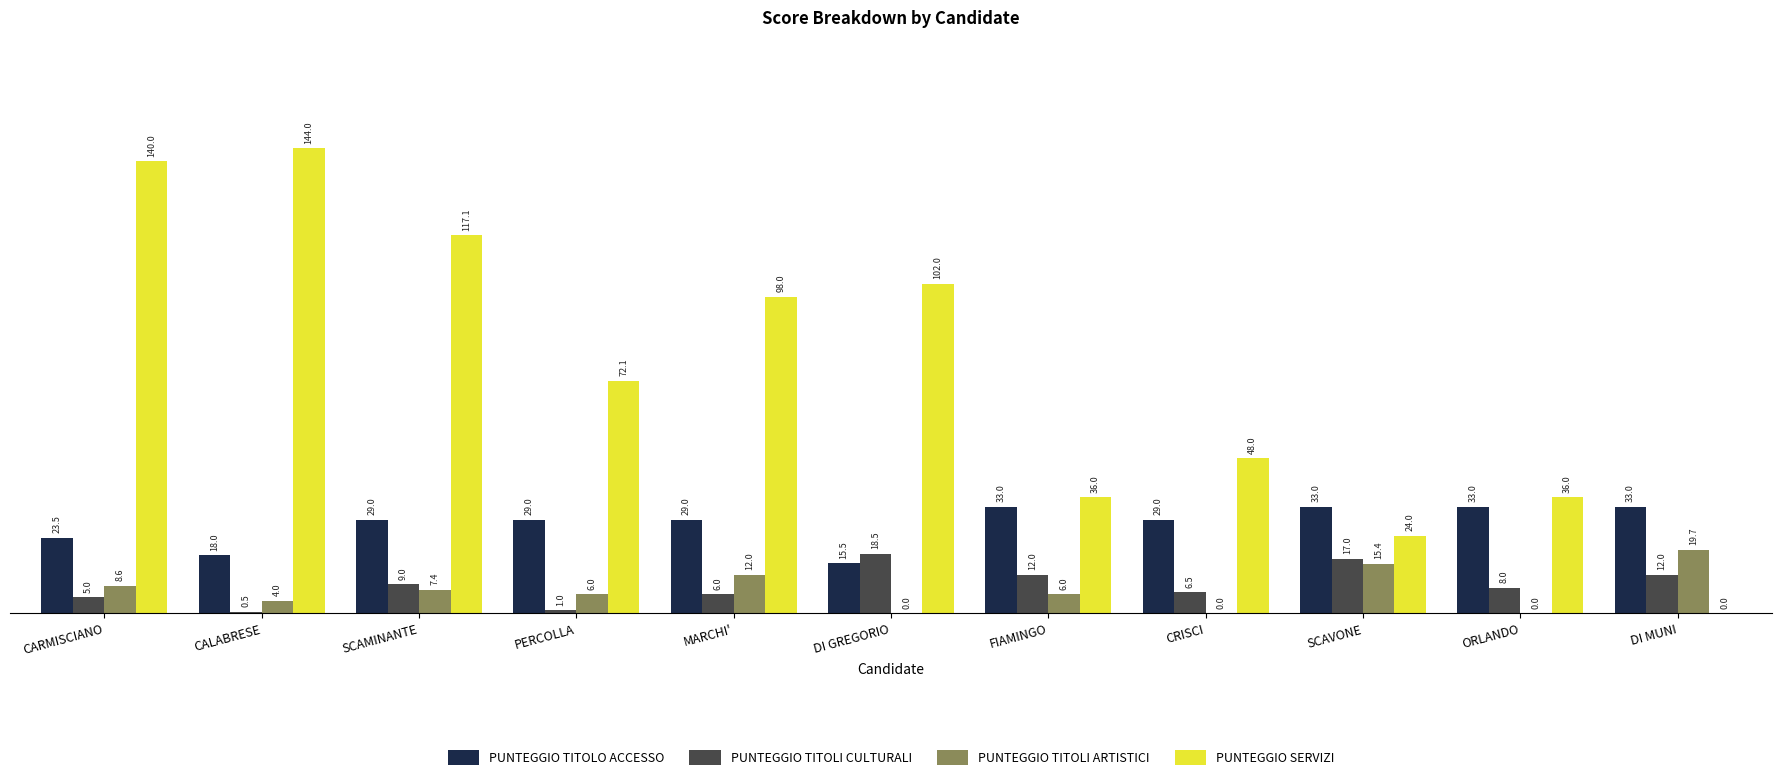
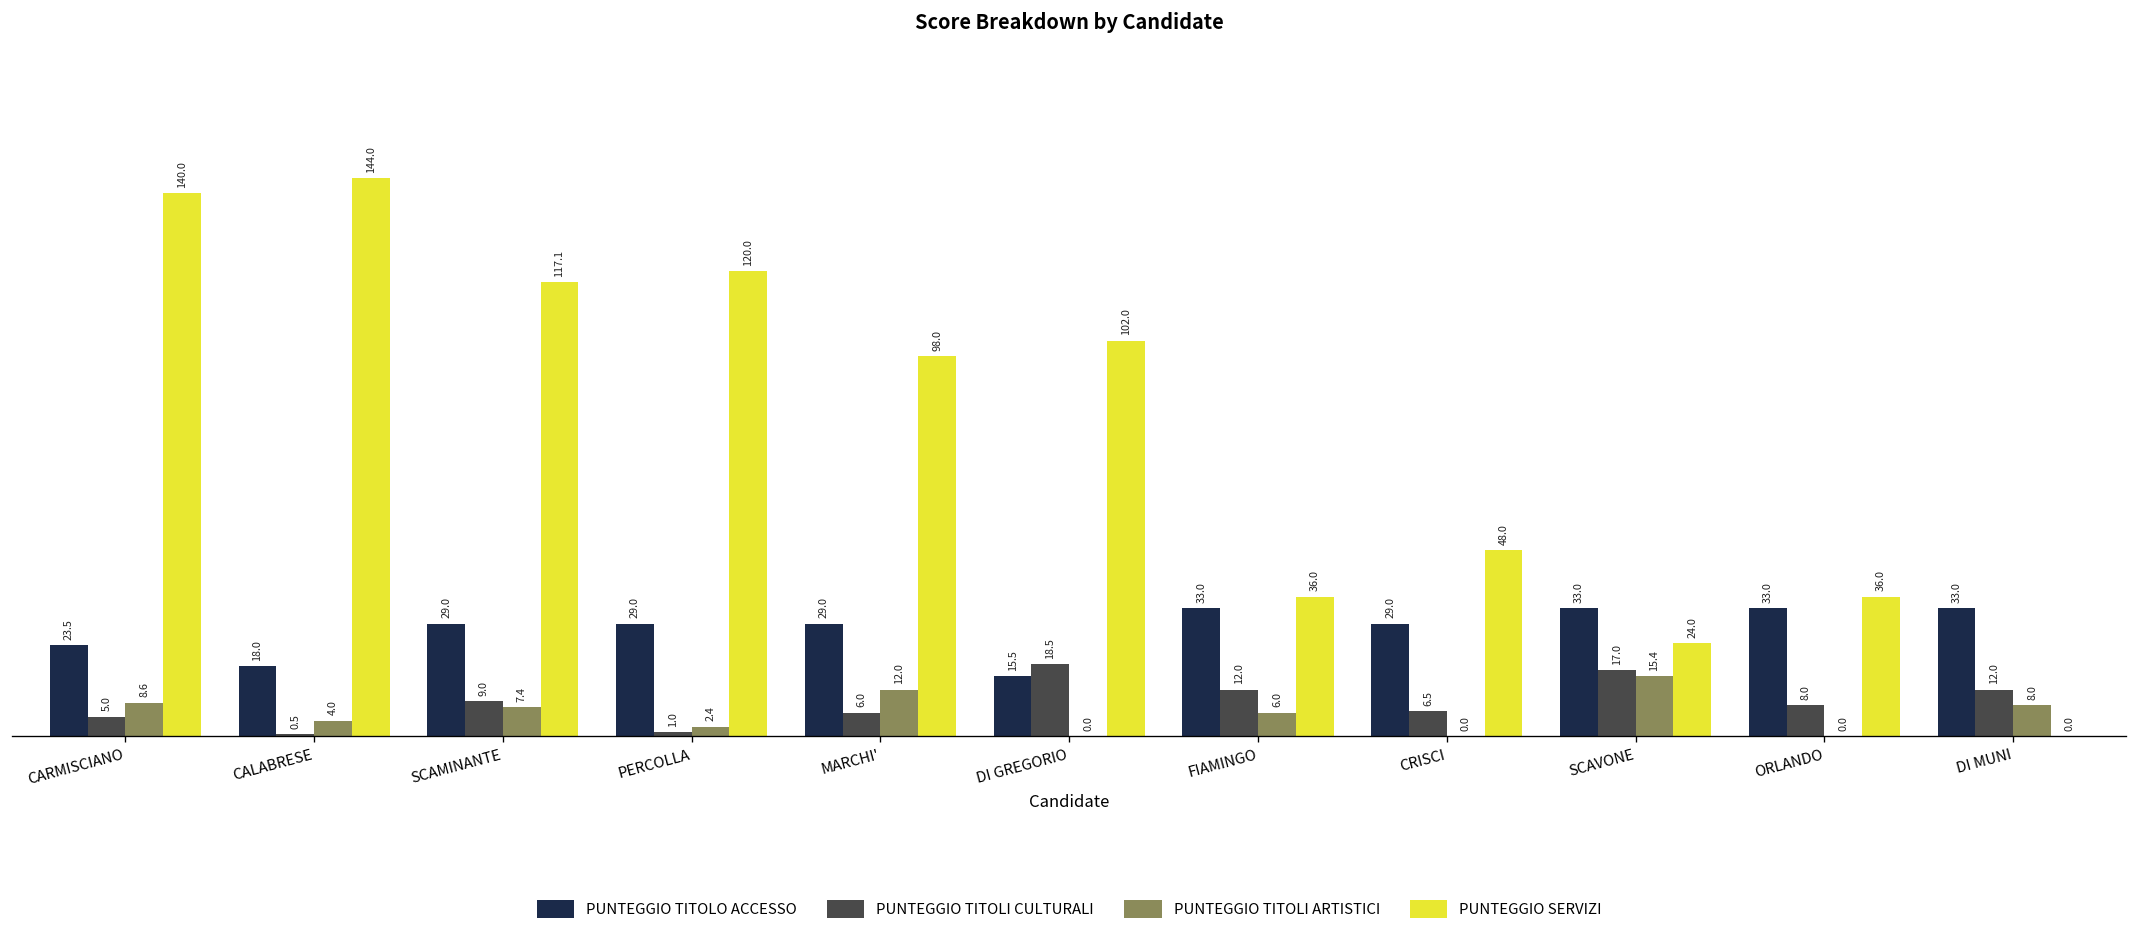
PUNTEGGIO TITOLI ARTISTICI, PERCOLLA: 6.0 -> 2.4
PUNTEGGIO SERVIZI, PERCOLLA: 72.1 -> 120.0
PUNTEGGIO TITOLI ARTISTICI, DI MUNI: 19.7 -> 8.0
